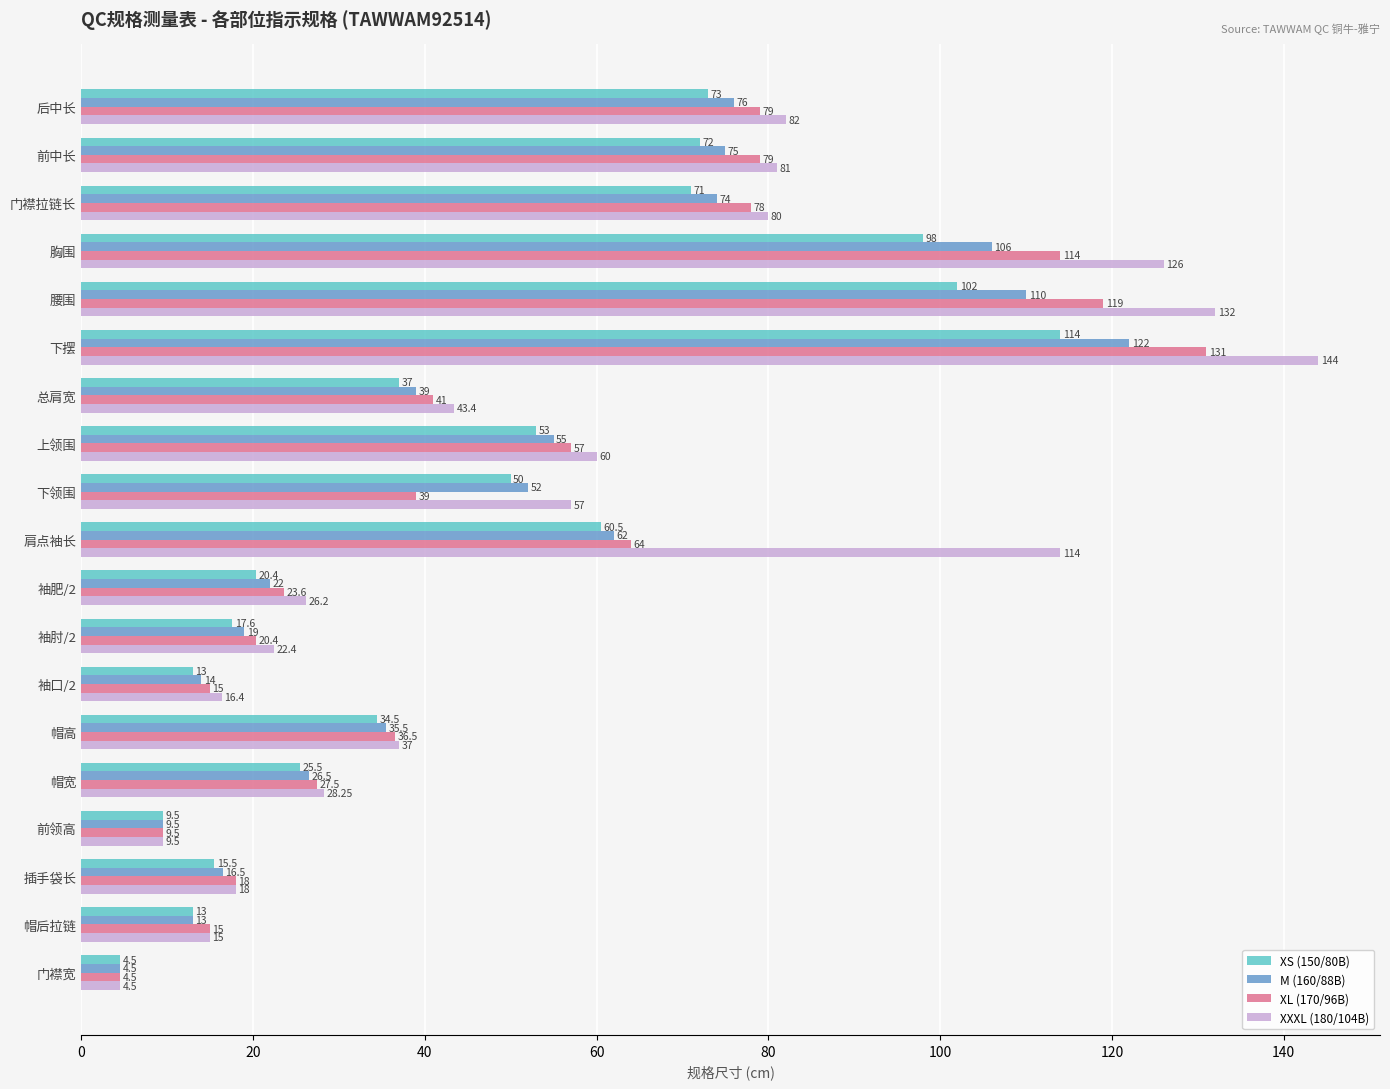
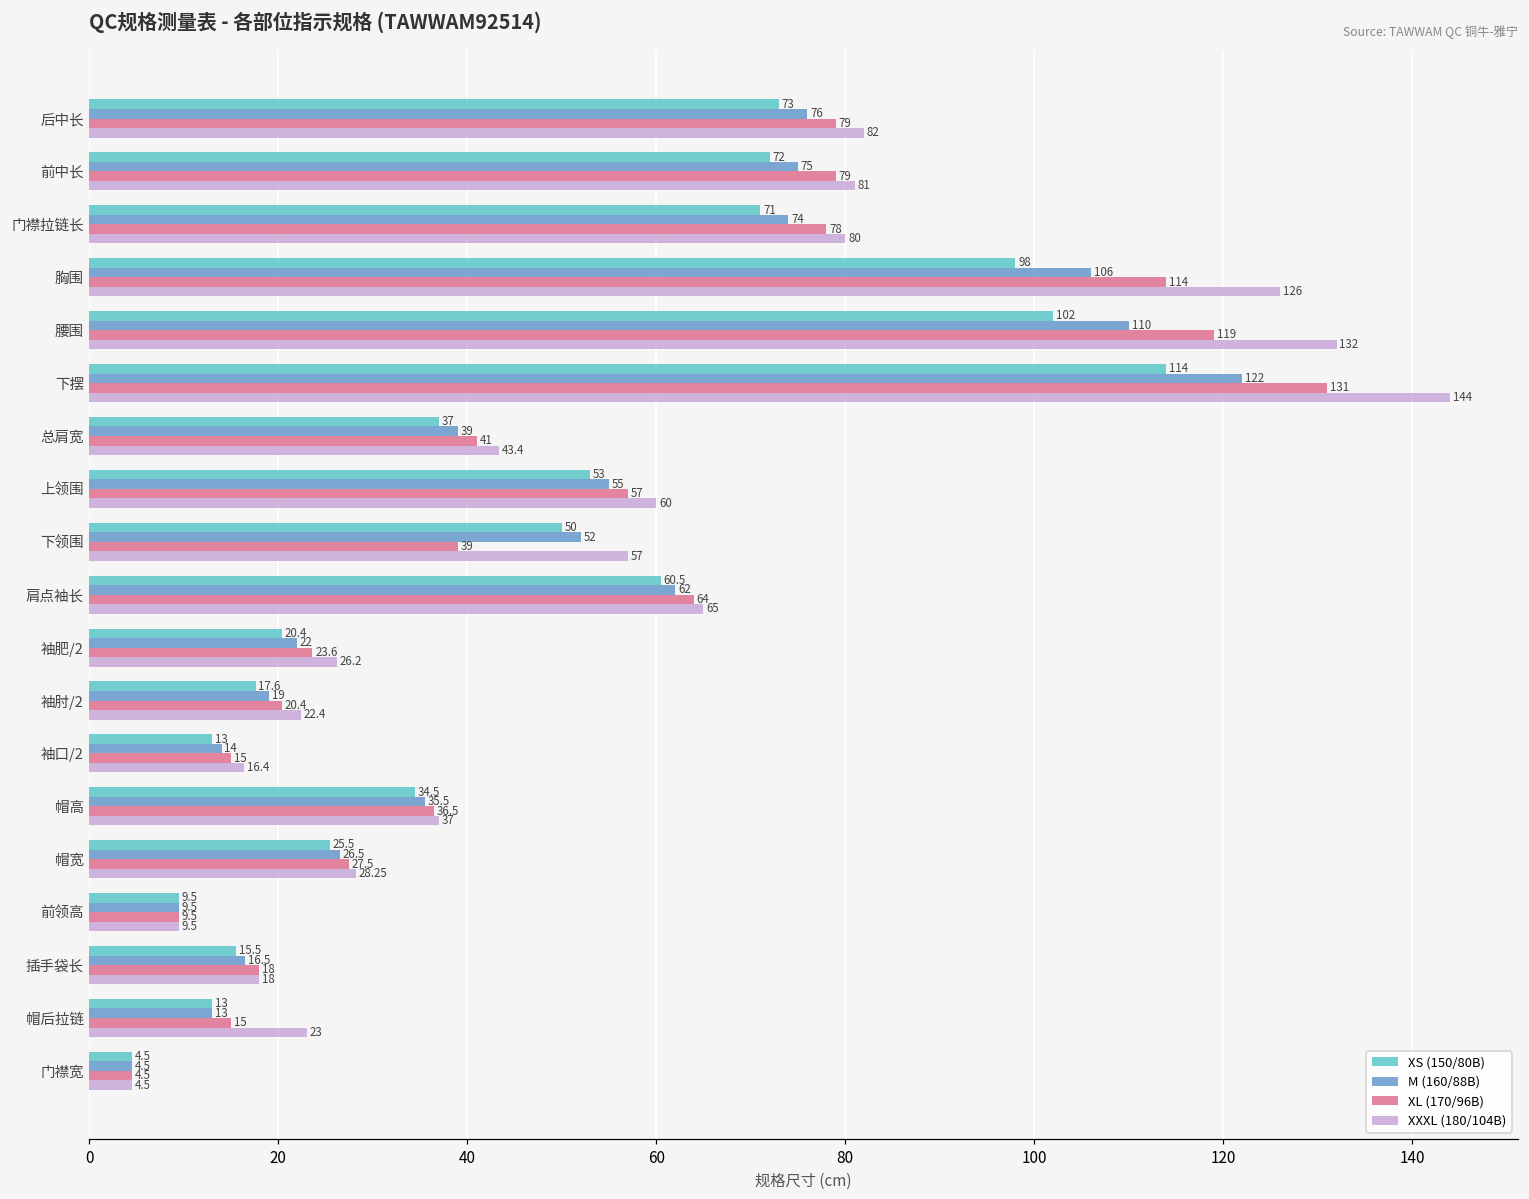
XXXL (180/104B), 肩点袖长: 114 -> 65
XXXL (180/104B), 帽后拉链: 15 -> 23
